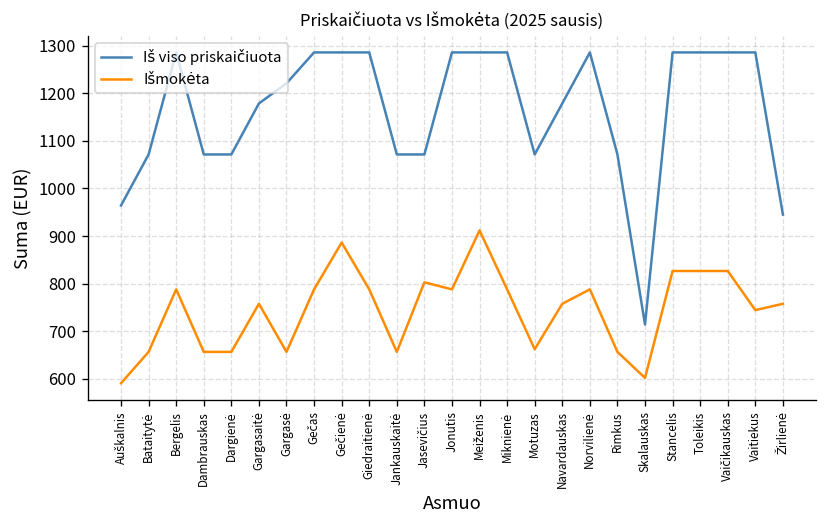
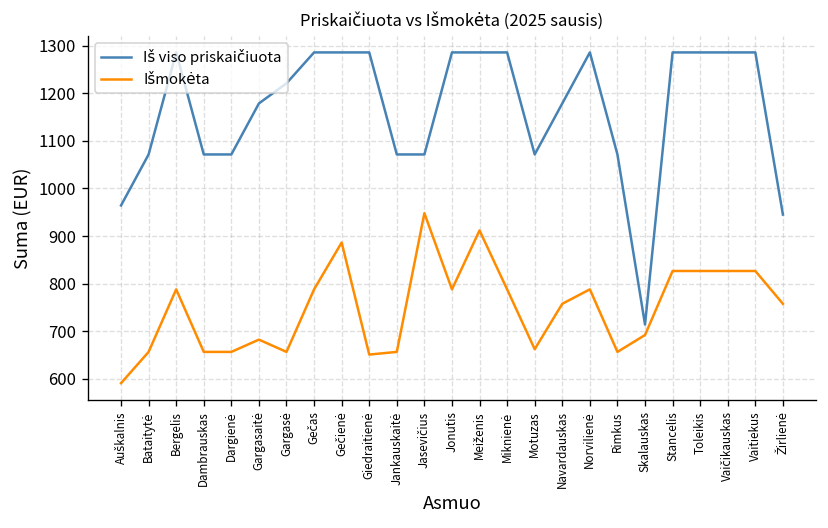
Išmokėta, Gargasaitė: 760 -> 680
Išmokėta, Giedraitienė: 790 -> 650
Išmokėta, Jasevičius: 800 -> 950
Išmokėta, Skalauskas: 600 -> 690
Išmokėta, Vaitiekus: 740 -> 830
